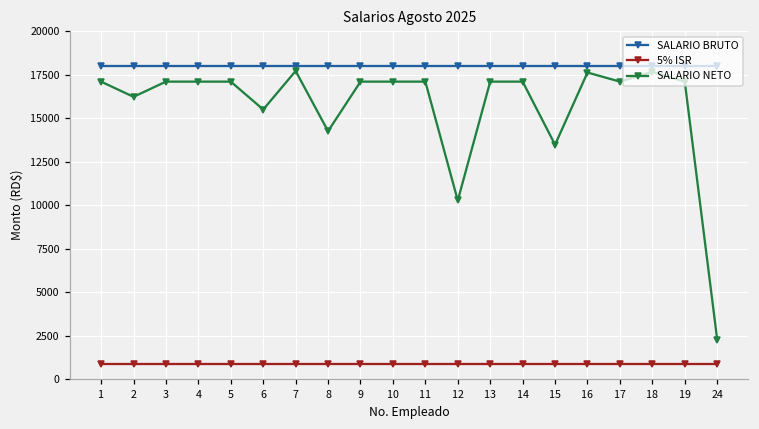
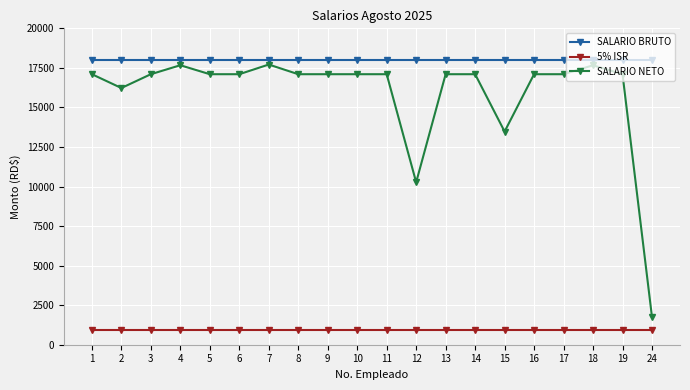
SALARIO NETO, 4: 17100 -> 17700
SALARIO NETO, 6: 15500 -> 17100
SALARIO NETO, 8: 14300 -> 17100
SALARIO NETO, 16: 17600 -> 17100
SALARIO NETO, 24: 2300 -> 1800
